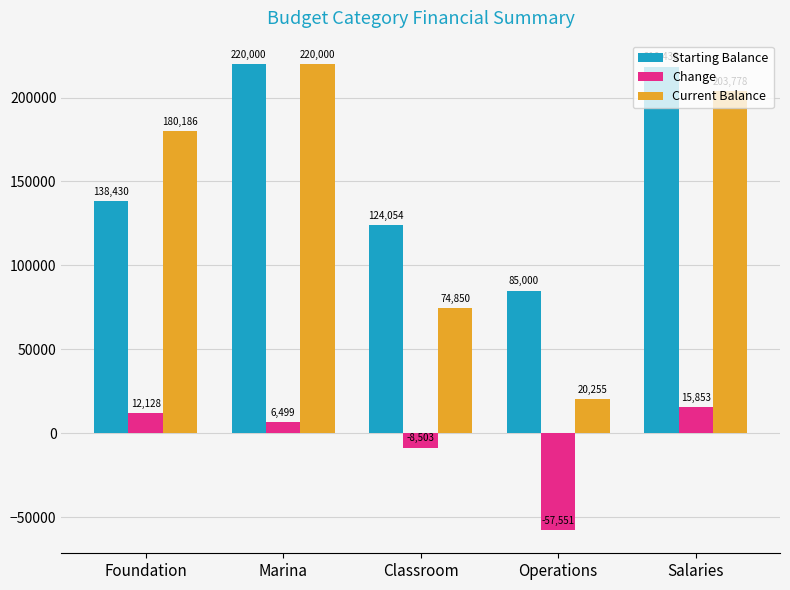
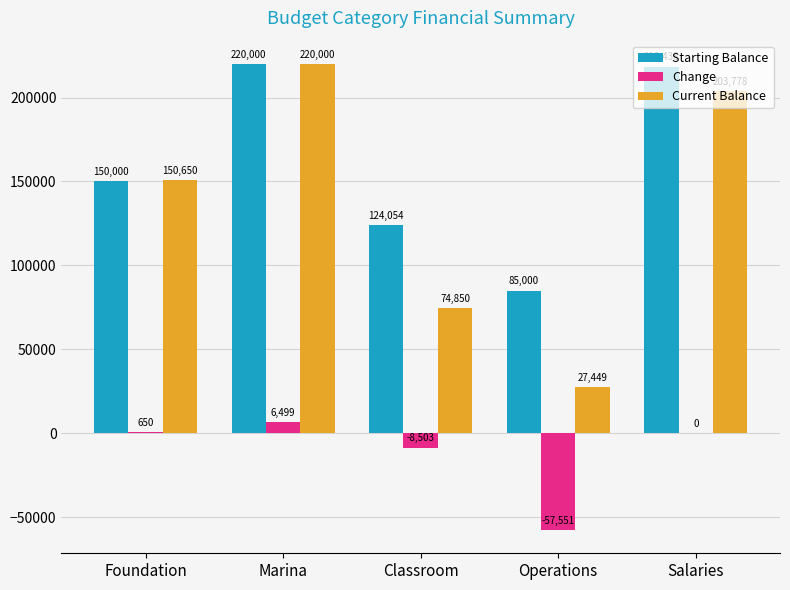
Starting Balance, Foundation: 138,430 -> 150,000
Change, Foundation: 12,128 -> 650
Current Balance, Foundation: 180,186 -> 150,650
Current Balance, Operations: 20,255 -> 27,449
Change, Salaries: 15,853 -> 0
